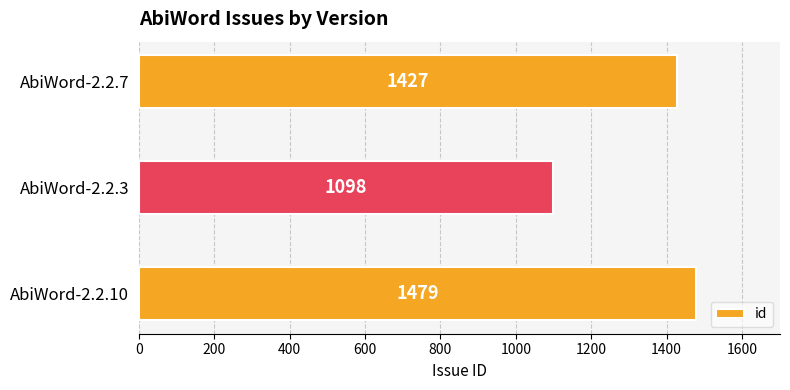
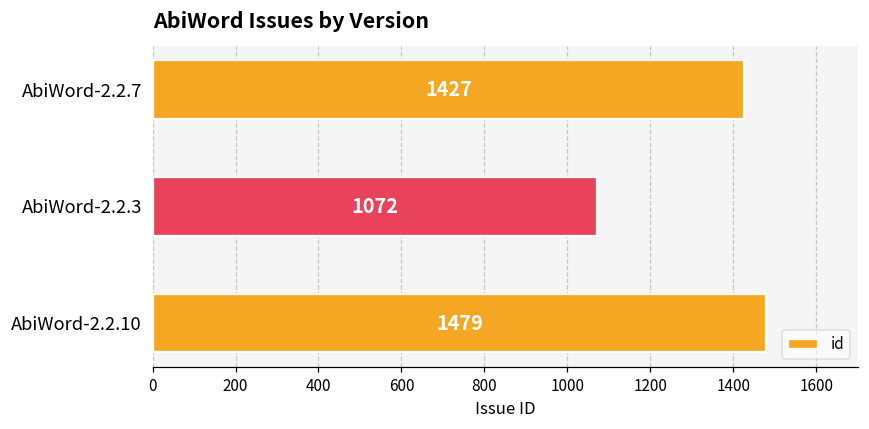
AbiWord-2.2.3: 1098 -> 1072
